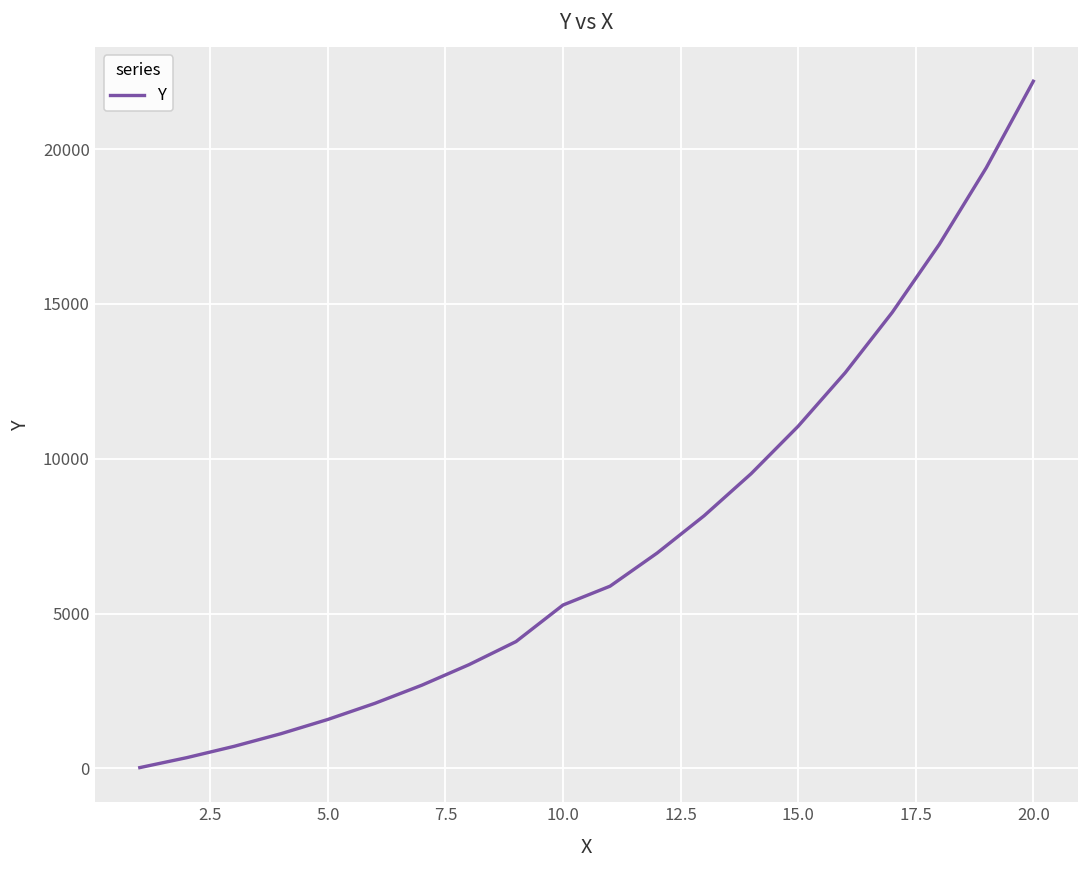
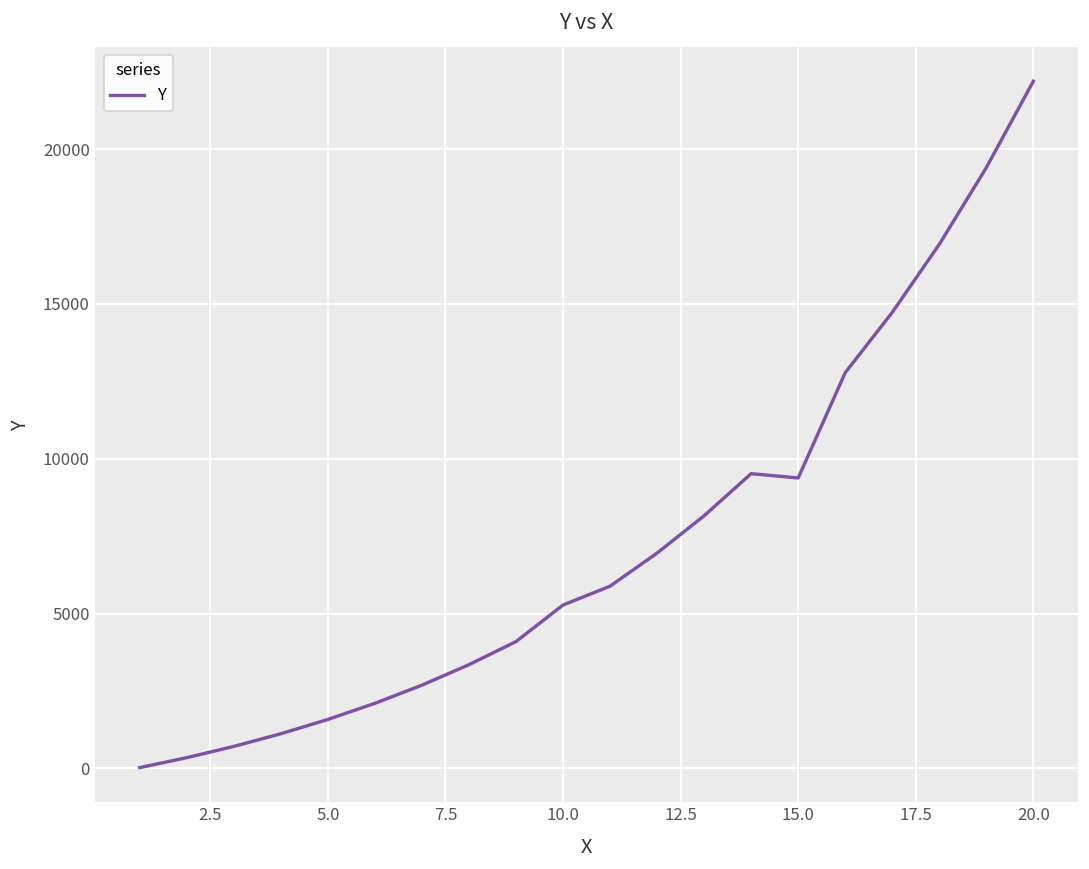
15.0: 11100 -> 9400
